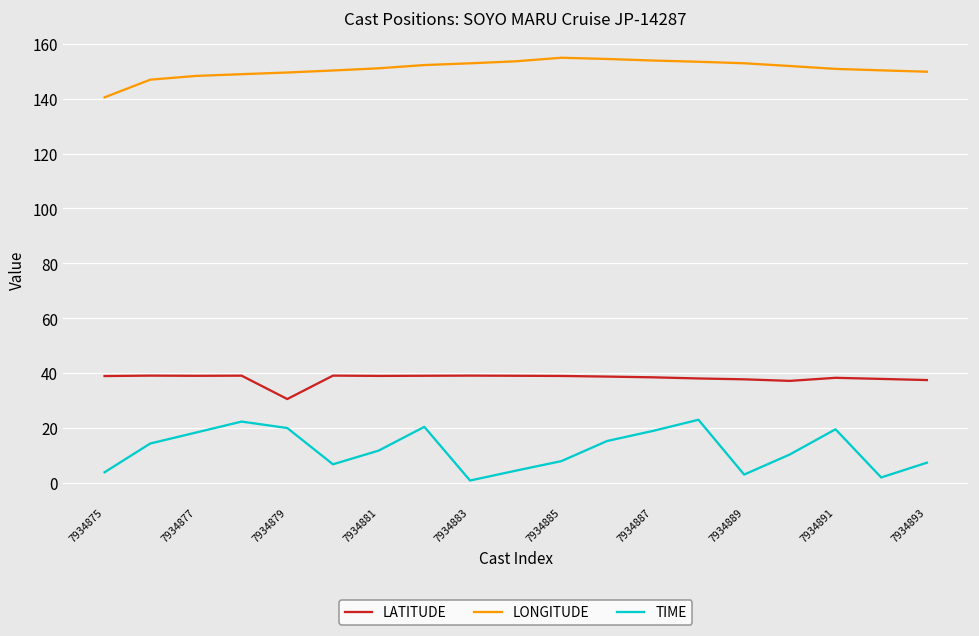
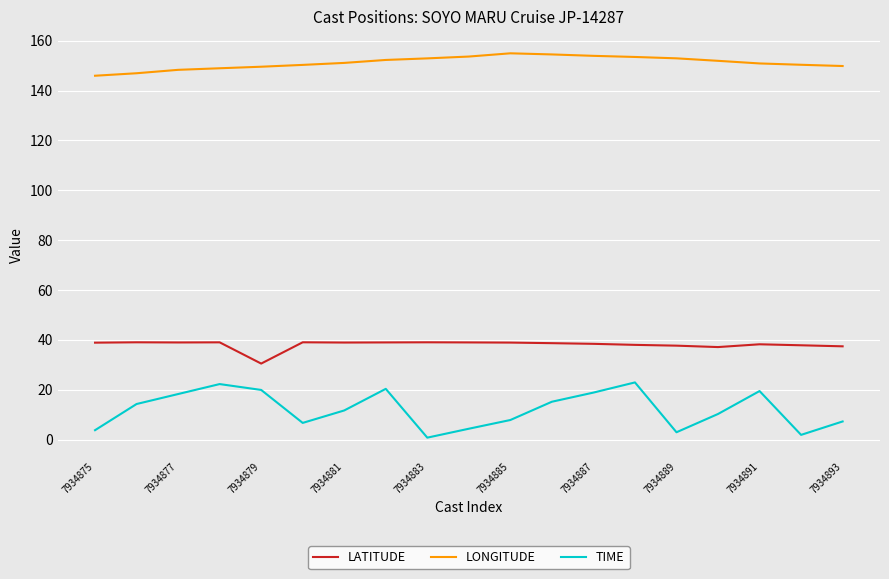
LONGITUDE, 7934875: 141 -> 146
